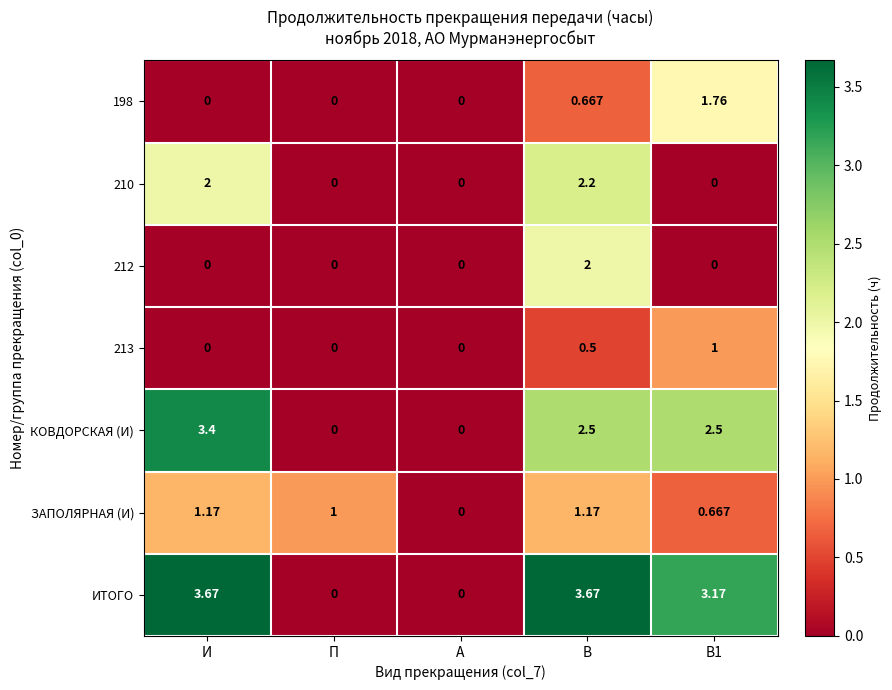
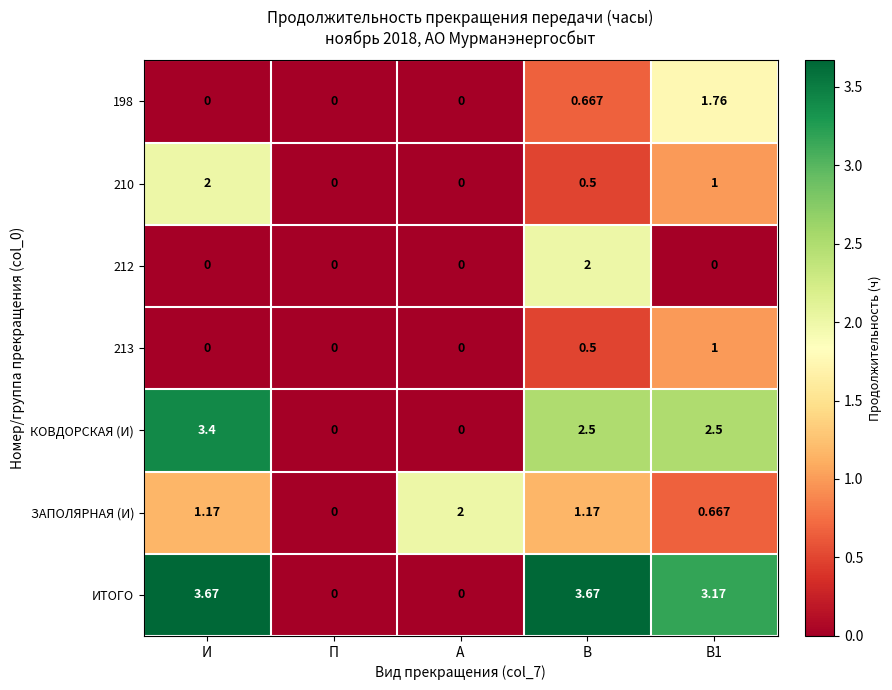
210, В: 2.2 -> 0.5
210, В1: 0 -> 1
ЗАПОЛЯРНАЯ (И), П: 1 -> 0
ЗАПОЛЯРНАЯ (И), А: 0 -> 2
